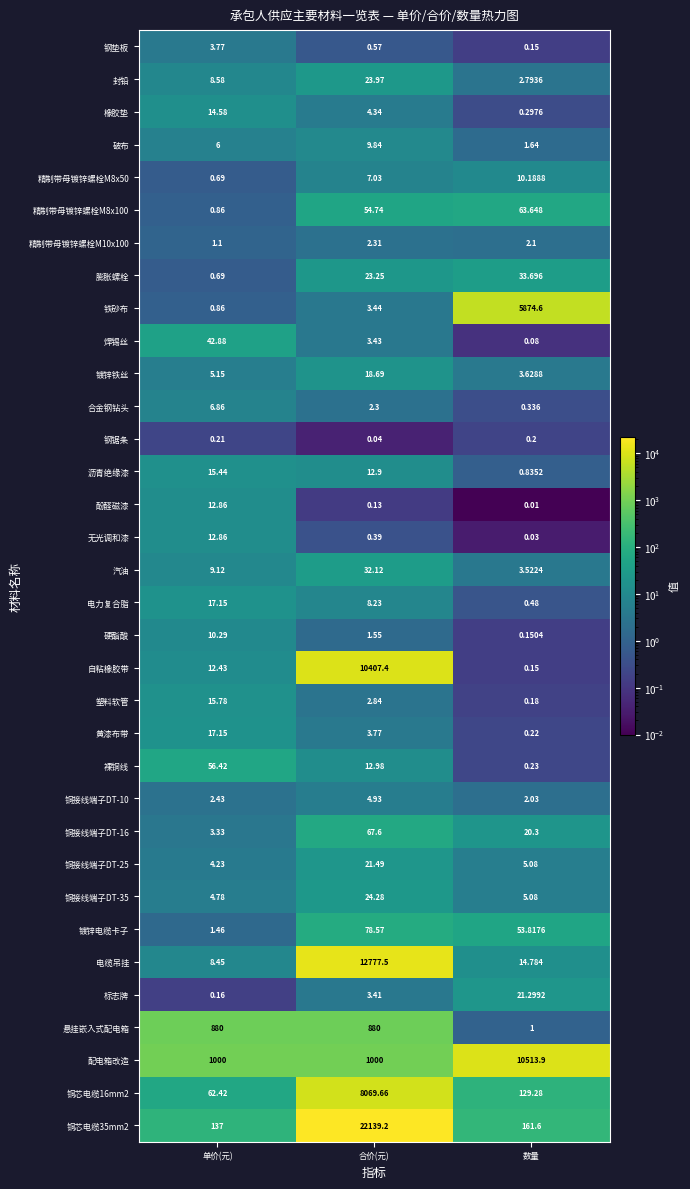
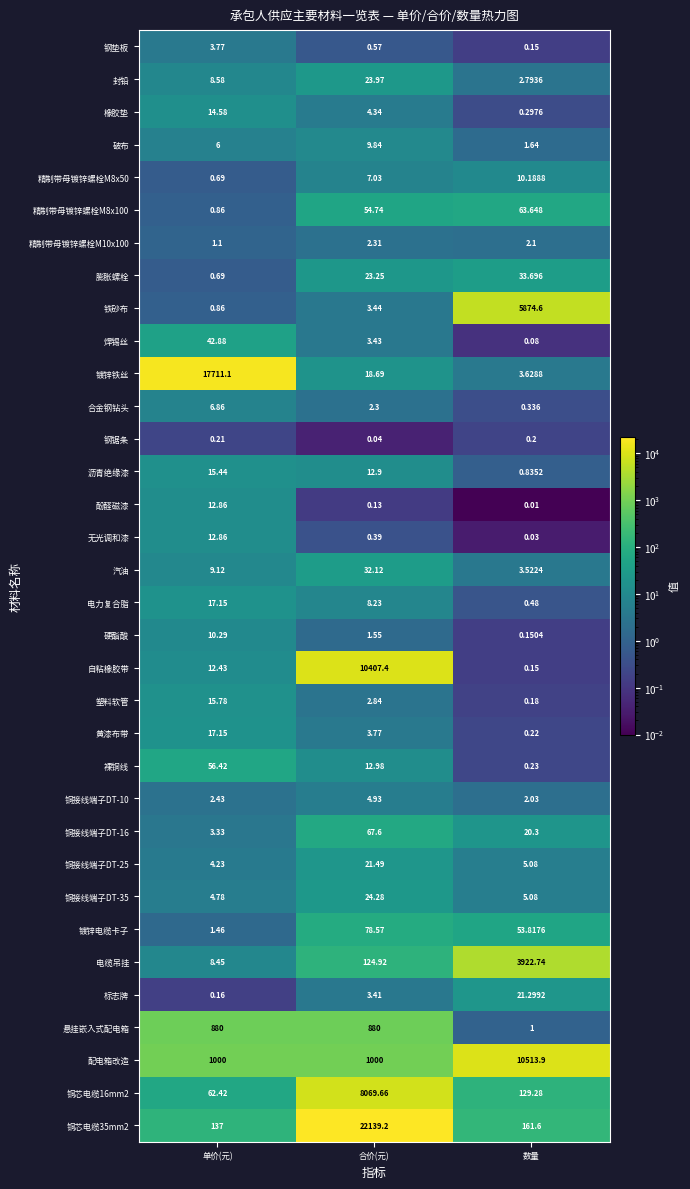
镀锌铁丝, 单价(元): 5.15 -> 17711.1
电缆吊挂, 合价(元): 12777.5 -> 124.92
电缆吊挂, 数量: 14.784 -> 3922.74
